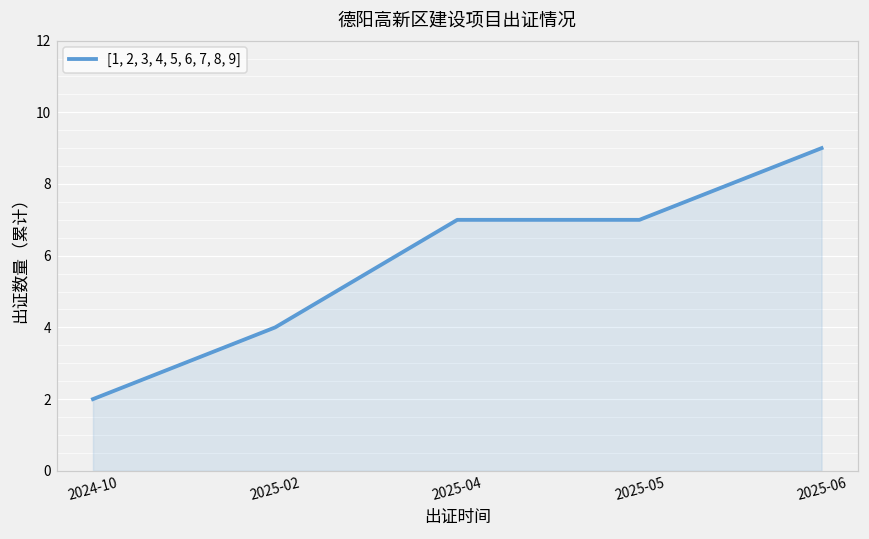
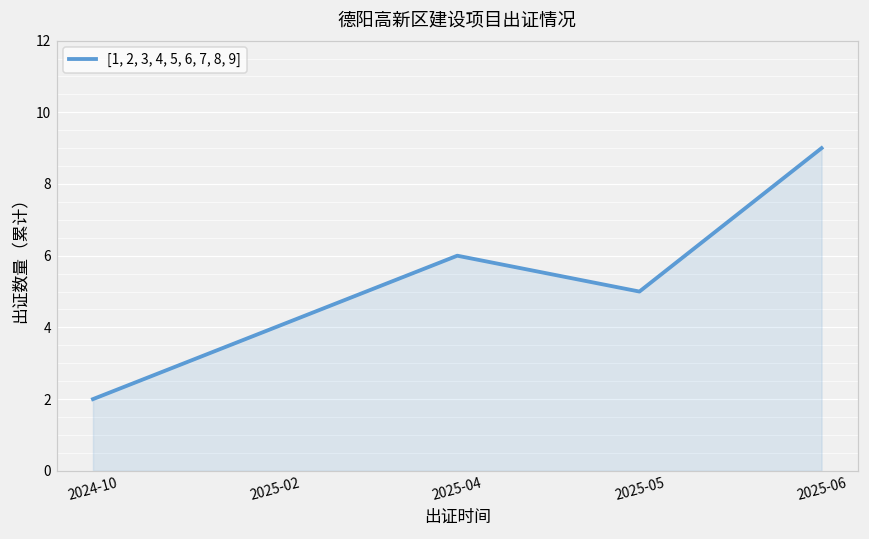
2025-04: 7 -> 6
2025-05: 7 -> 5
